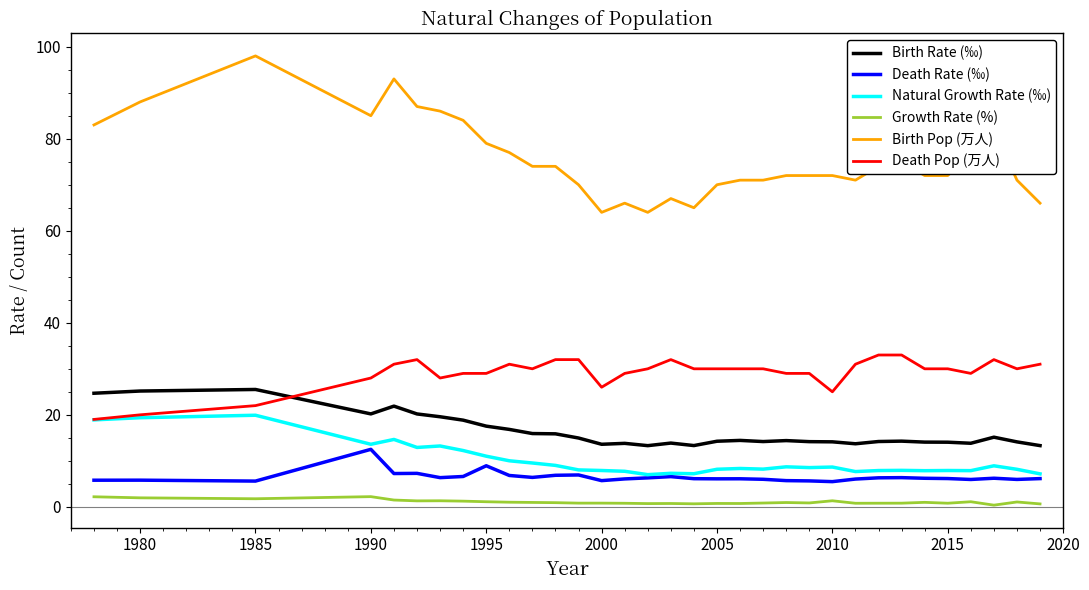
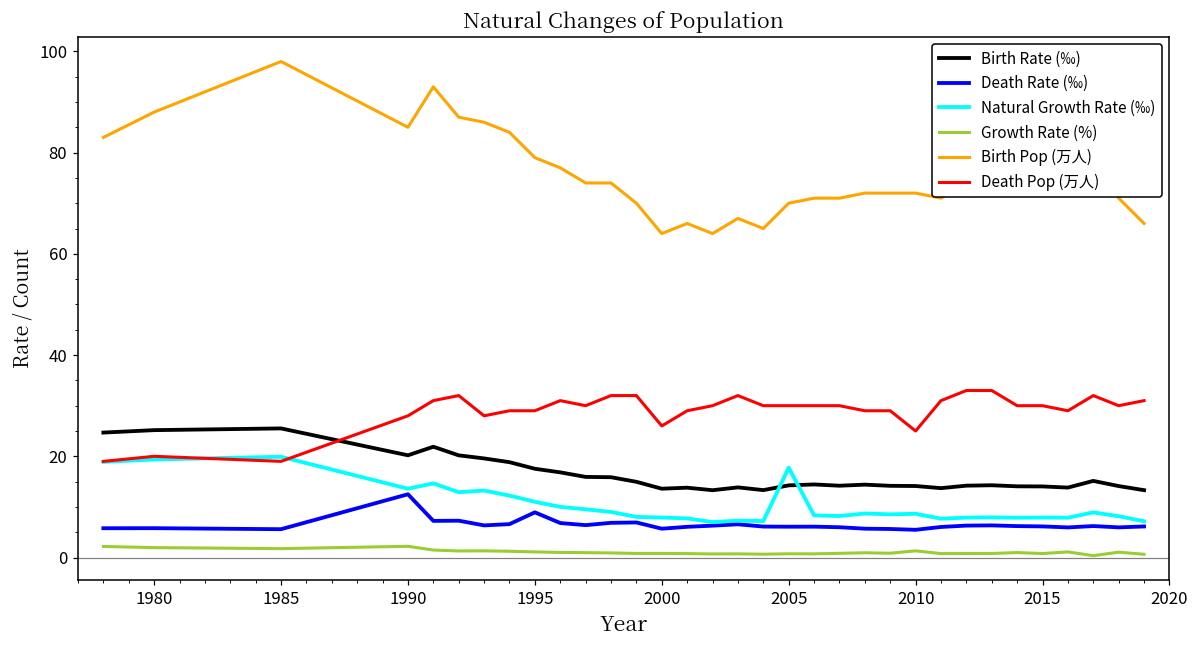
Death Pop (万人), 1985: 22 -> 19
Natural Growth Rate (‰), 2005: 8 -> 18
